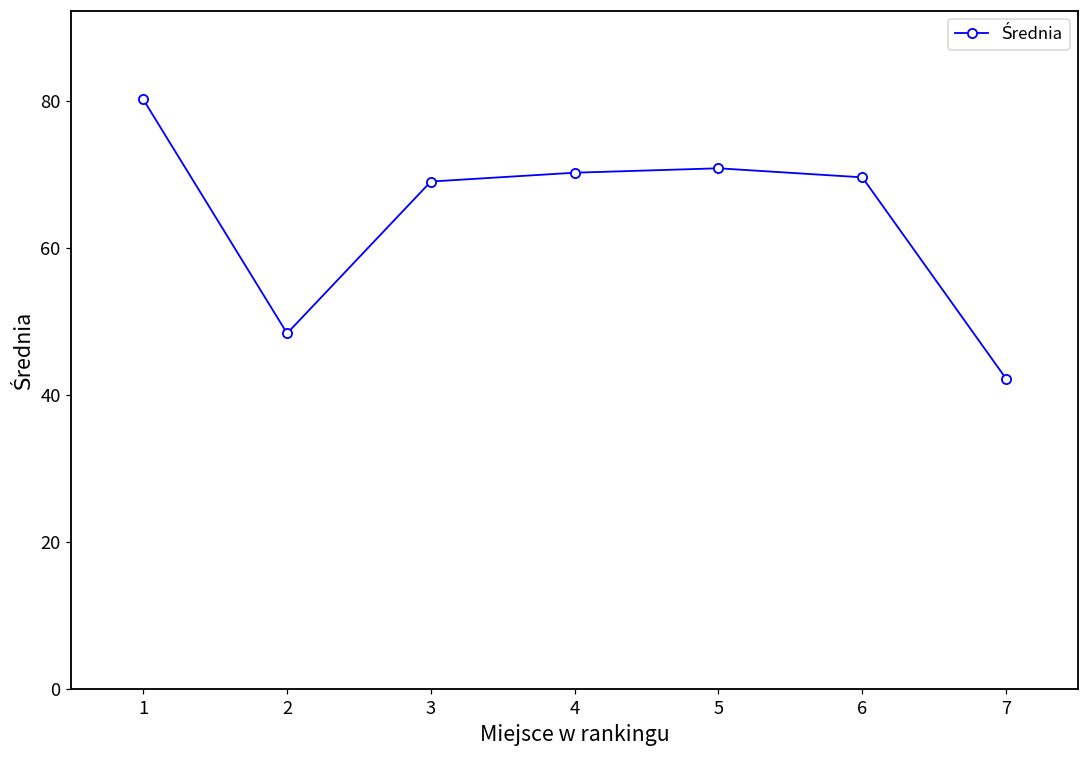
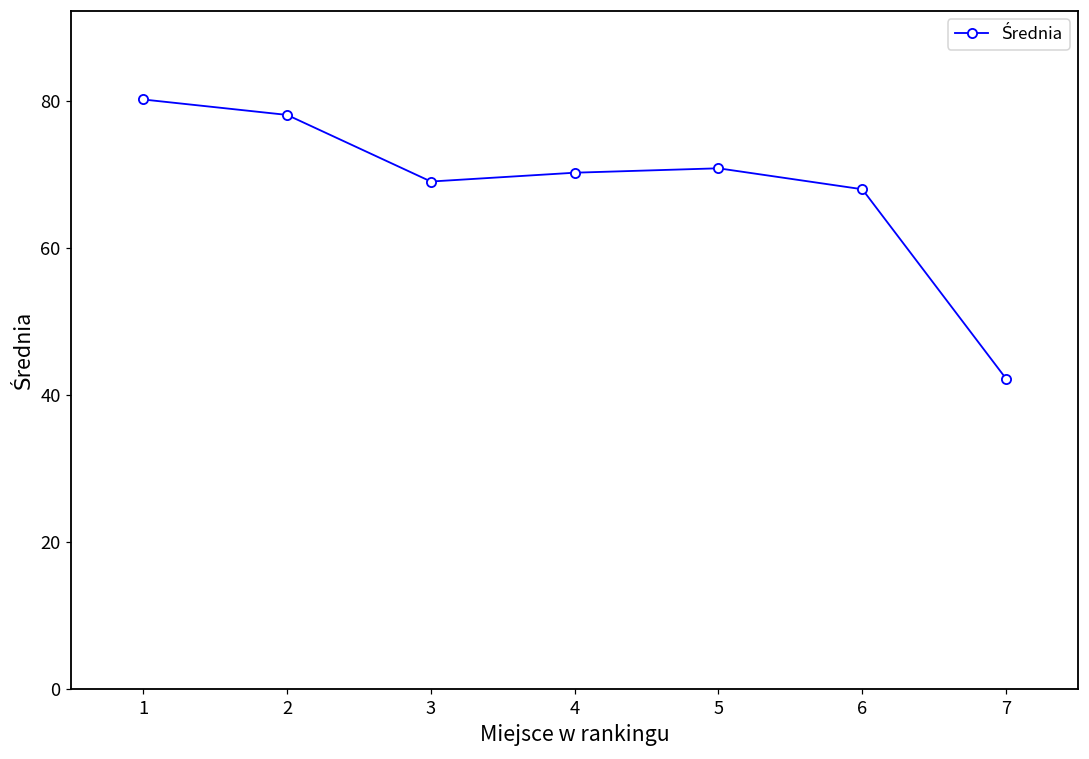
2: 48 -> 78
6: 70 -> 68
